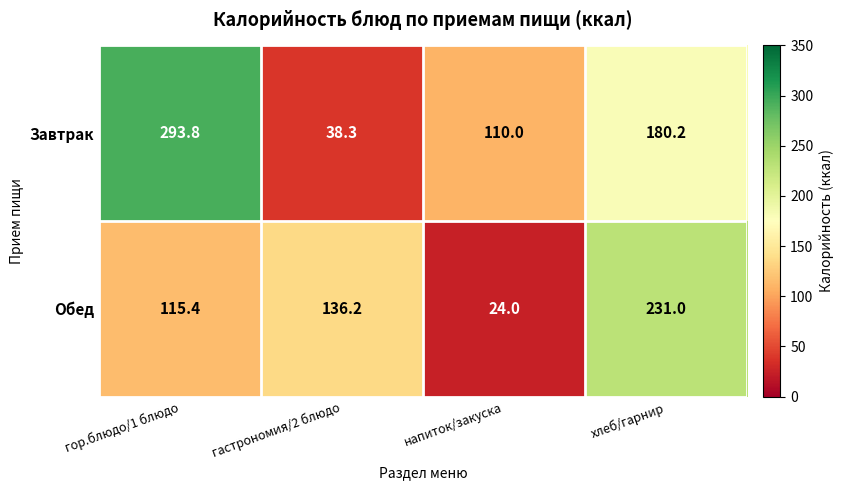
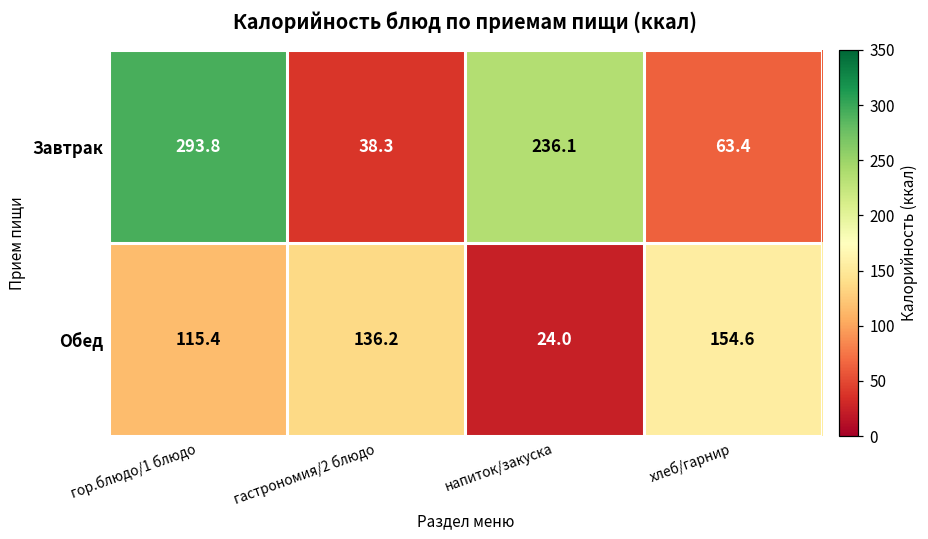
Завтрак, напиток/закуска: 110.0 -> 236.1
Завтрак, хлеб/гарнир: 180.2 -> 63.4
Обед, хлеб/гарнир: 231.0 -> 154.6
